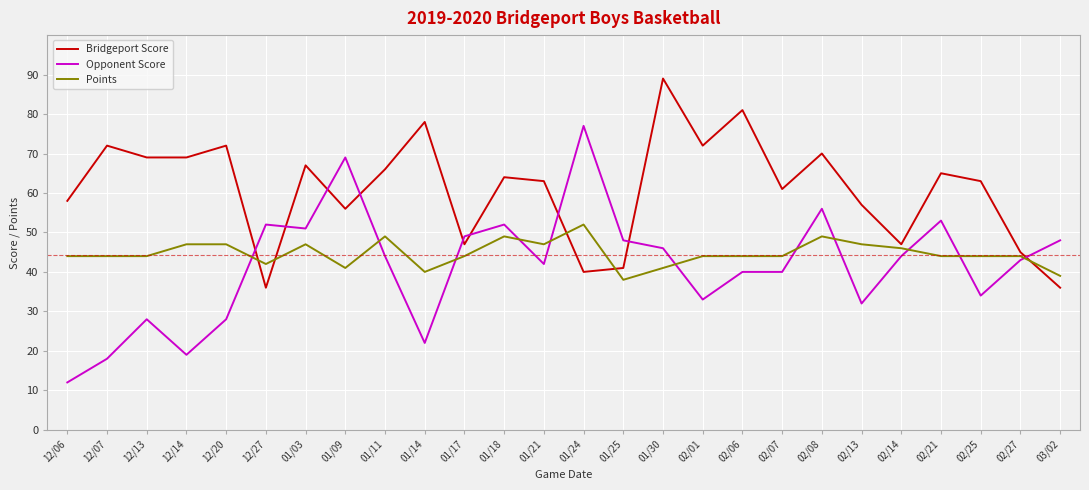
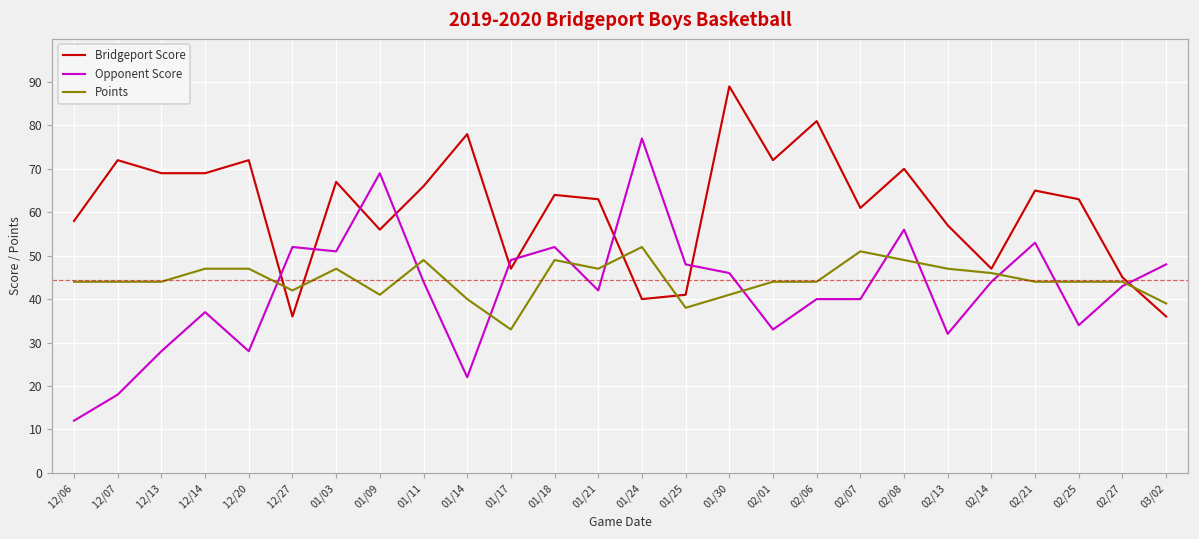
Opponent Score, 12/14: 19 -> 37
Points, 01/17: 44 -> 33
Points, 02/07: 44 -> 51
